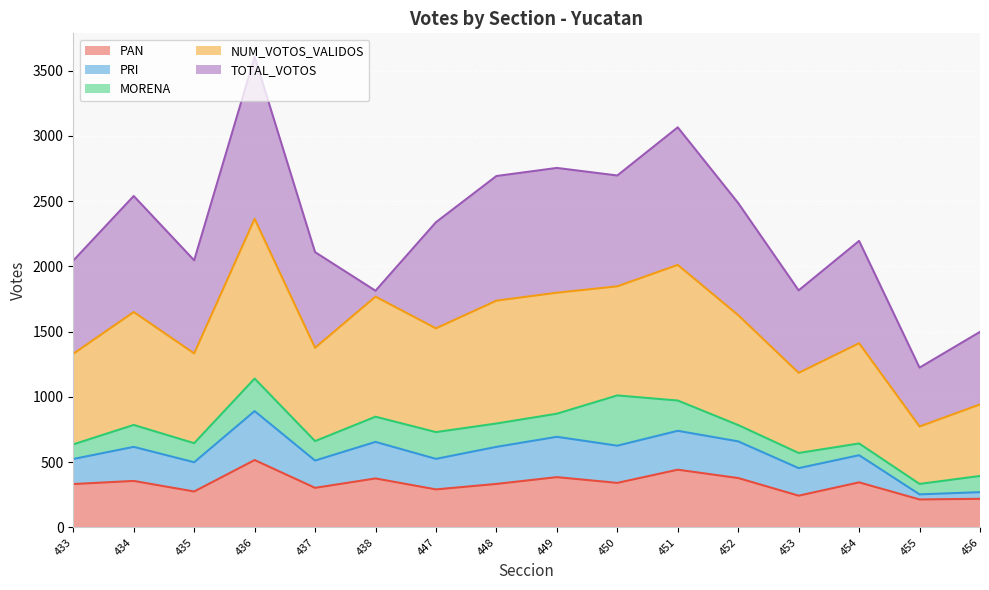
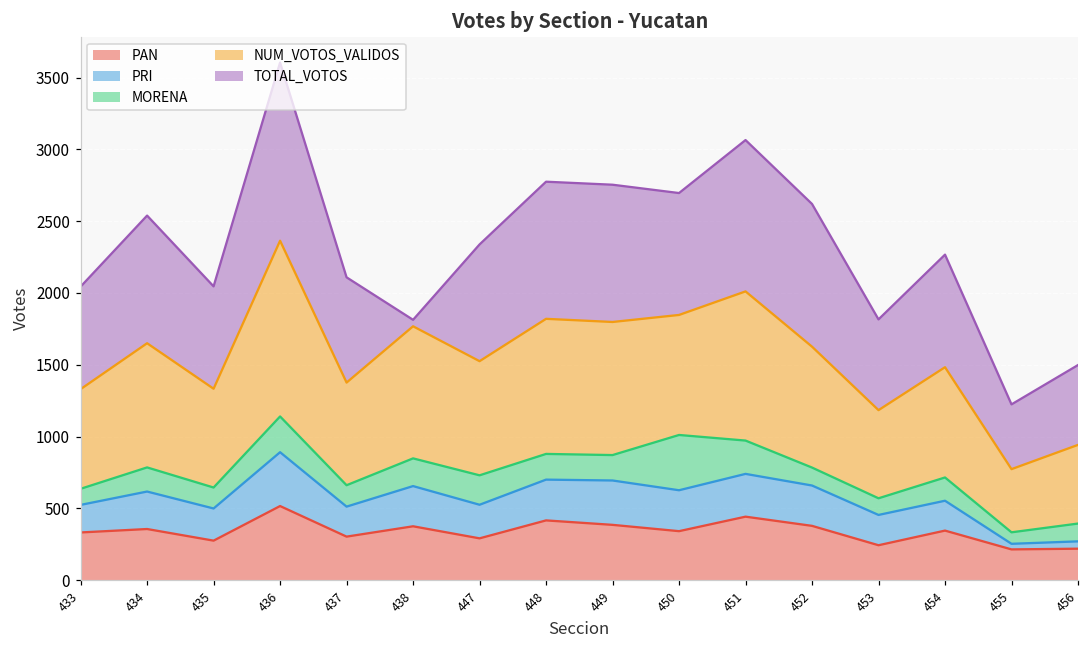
PAN, 448: 330 -> 420
TOTAL_VOTOS, 452: 860 -> 990
MORENA, 454: 90 -> 160
